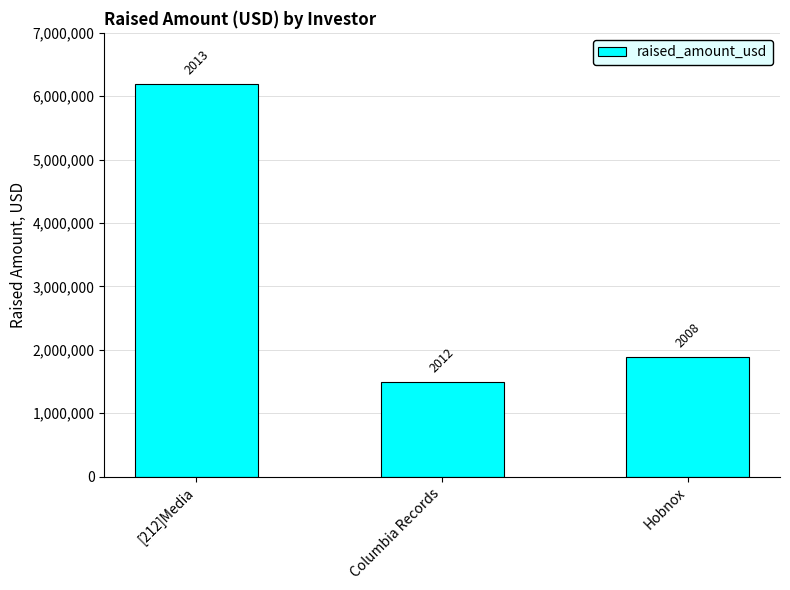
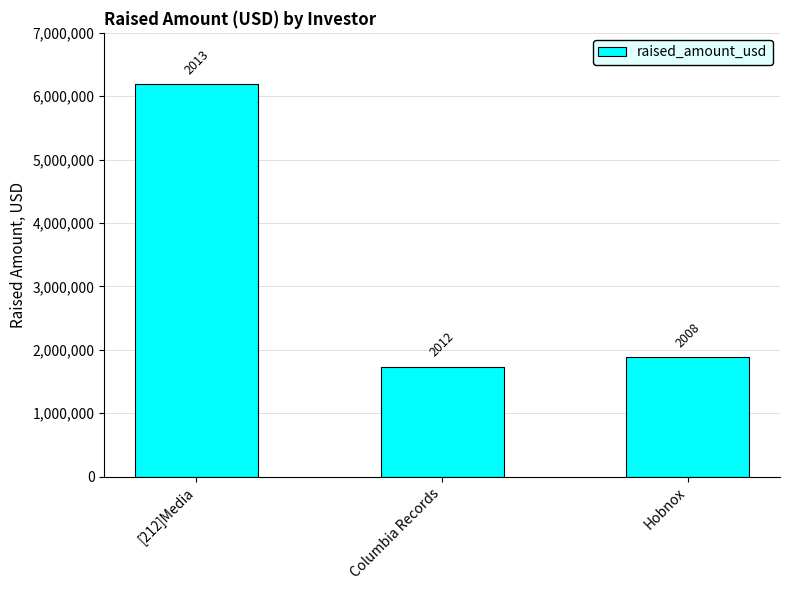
Columbia Records: 1,500,000 -> 1,700,000
